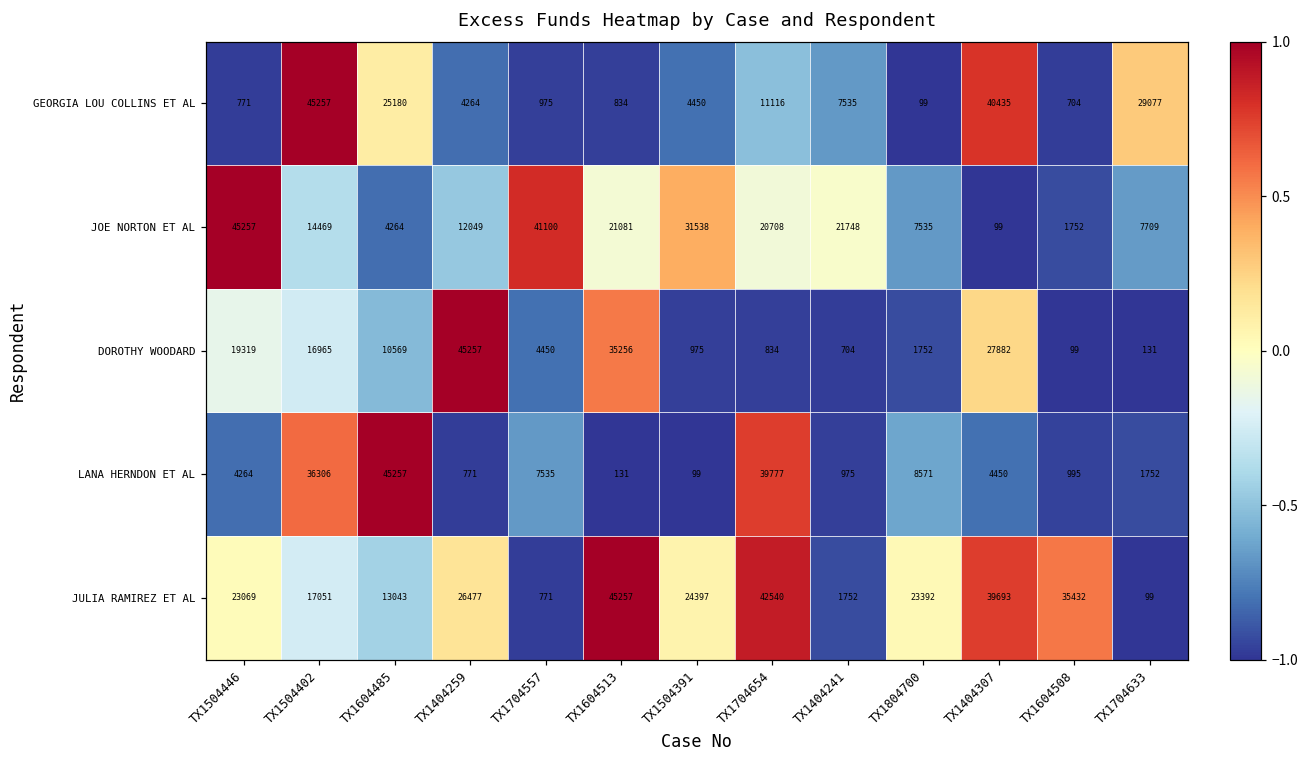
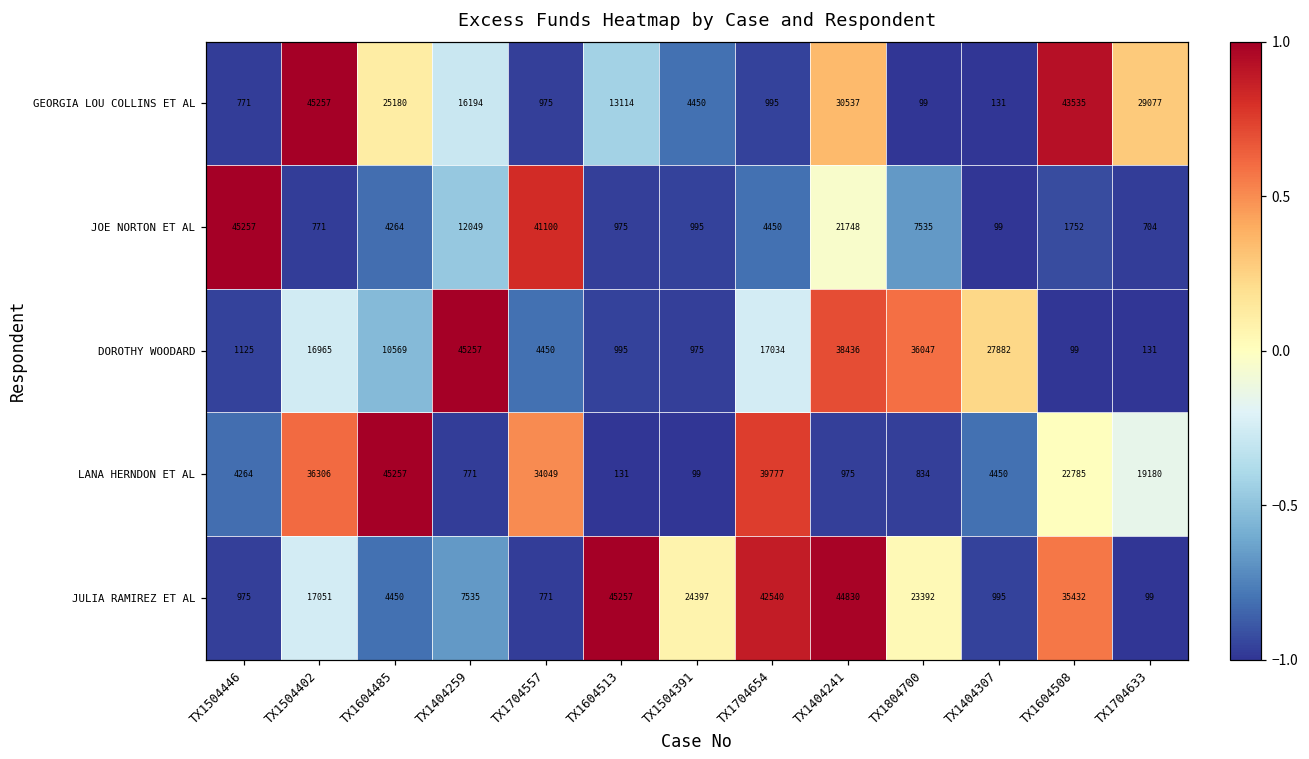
GEORGIA LOU COLLINS ET AL, TX1404259: 4264 -> 16194
GEORGIA LOU COLLINS ET AL, TX1604513: 834 -> 13114
GEORGIA LOU COLLINS ET AL, TX1704654: 11116 -> 995
GEORGIA LOU COLLINS ET AL, TX1404241: 7535 -> 30537
GEORGIA LOU COLLINS ET AL, TX1404307: 40435 -> 131
GEORGIA LOU COLLINS ET AL, TX1604508: 704 -> 43535
JOE NORTON ET AL, TX1504402: 14469 -> 771
JOE NORTON ET AL, TX1604513: 21081 -> 975
JOE NORTON ET AL, TX1504391: 31538 -> 995
JOE NORTON ET AL, TX1704654: 20708 -> 4450
JOE NORTON ET AL, TX1704633: 7709 -> 704
DOROTHY WOODARD, TX1504446: 19319 -> 1125
DOROTHY WOODARD, TX1604513: 35256 -> 995
DOROTHY WOODARD, TX1704654: 834 -> 17034
DOROTHY WOODARD, TX1404241: 704 -> 38436
DOROTHY WOODARD, TX1804700: 1752 -> 36047
LANA HERNDON ET AL, TX1704557: 7535 -> 34049
LANA HERNDON ET AL, TX1804700: 8571 -> 834
LANA HERNDON ET AL, TX1604508: 995 -> 22785
LANA HERNDON ET AL, TX1704633: 1752 -> 19180
JULIA RAMIREZ ET AL, TX1504446: 23069 -> 975
JULIA RAMIREZ ET AL, TX1604485: 13043 -> 4450
JULIA RAMIREZ ET AL, TX1404259: 26477 -> 7535
JULIA RAMIREZ ET AL, TX1404241: 1752 -> 44830
JULIA RAMIREZ ET AL, TX1404307: 39693 -> 995
